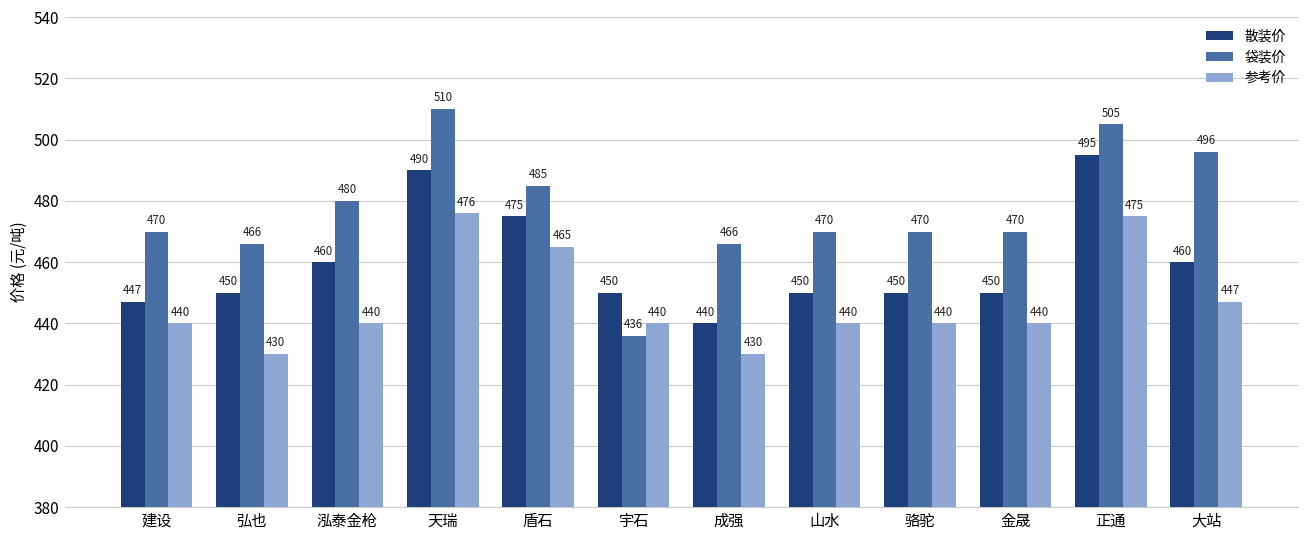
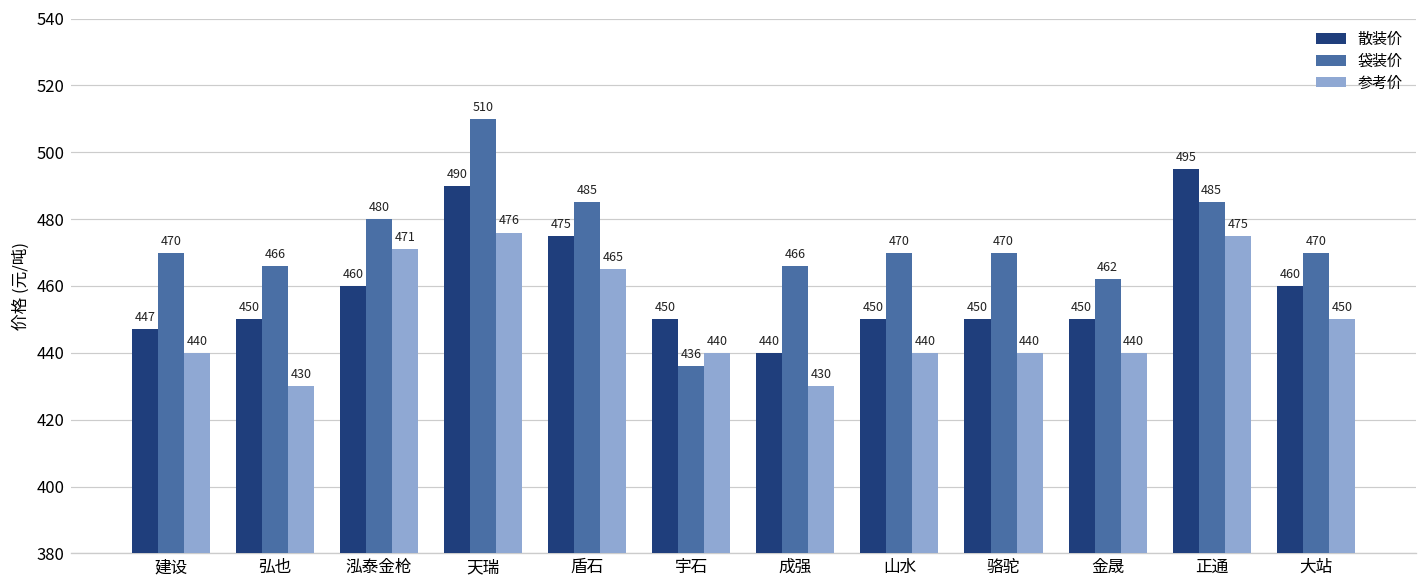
参考价, 泓泰金枪: 440 -> 471
袋装价, 金晟: 470 -> 462
袋装价, 正通: 505 -> 485
袋装价, 大站: 496 -> 470
参考价, 大站: 447 -> 450
